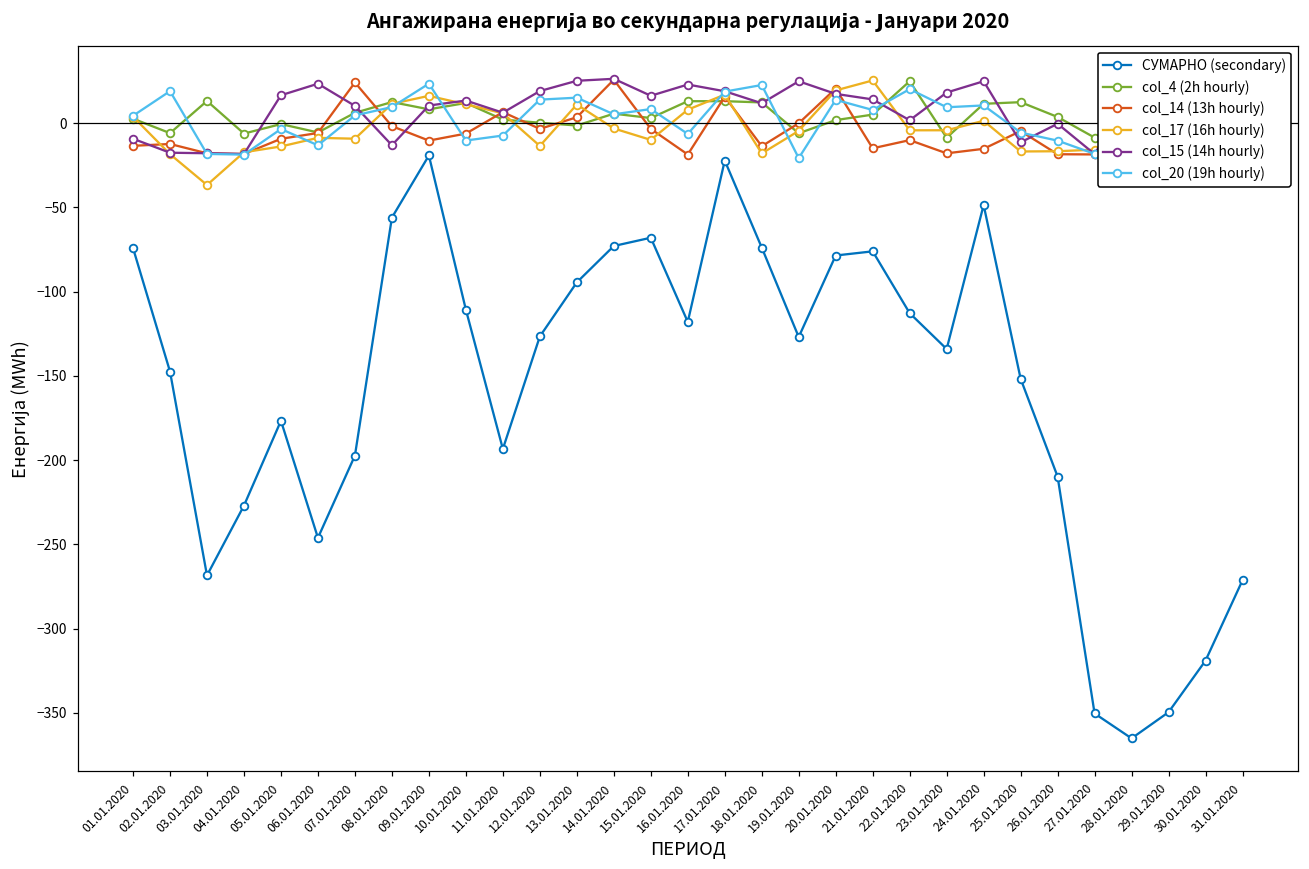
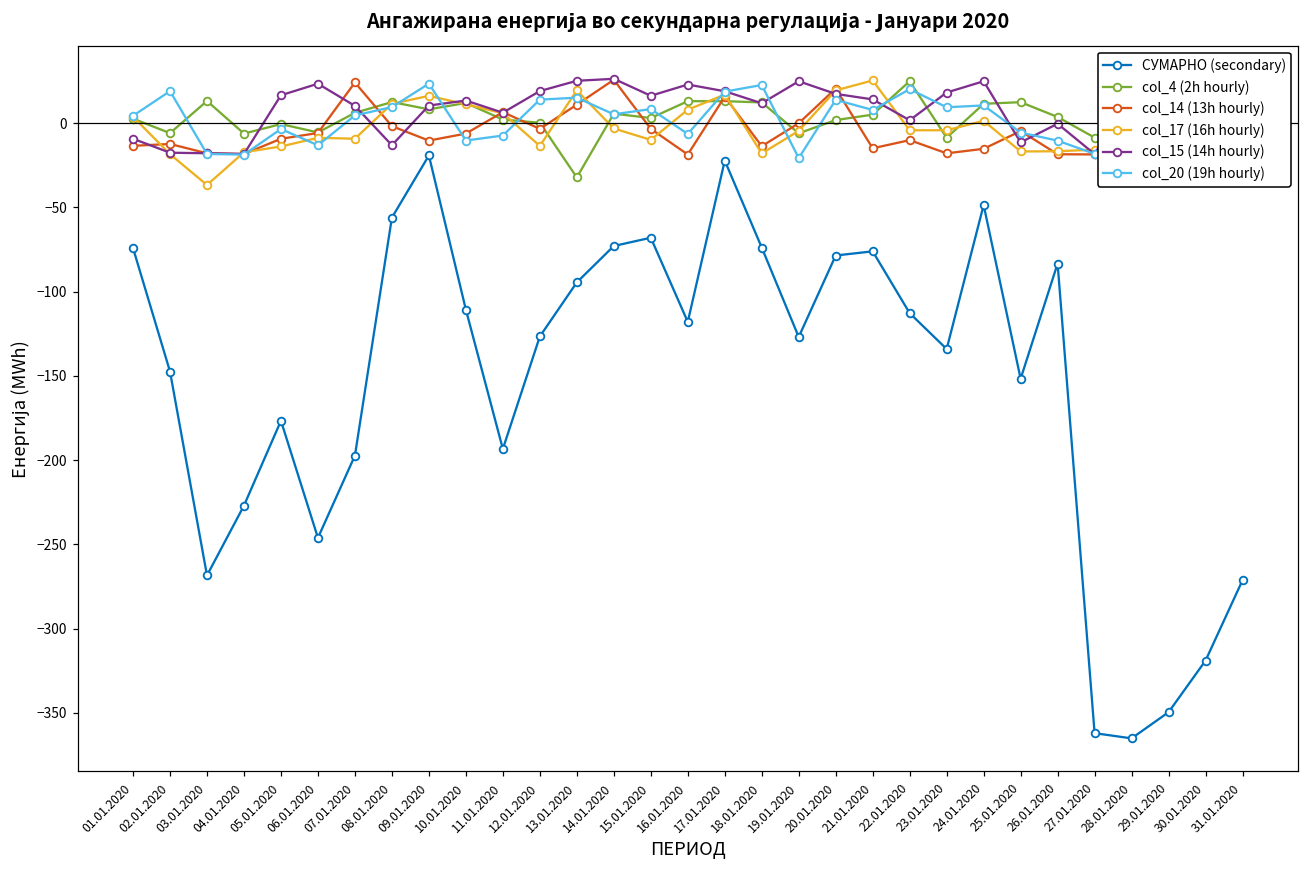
col_4 (2h hourly), 13.01.2020: -1 -> -32
col_14 (13h hourly), 13.01.2020: 4 -> 11
col_17 (16h hourly), 13.01.2020: 11 -> 20
СУМАРНО (secondary), 26.01.2020: -210 -> -83
СУМАРНО (secondary), 27.01.2020: -350 -> -362
